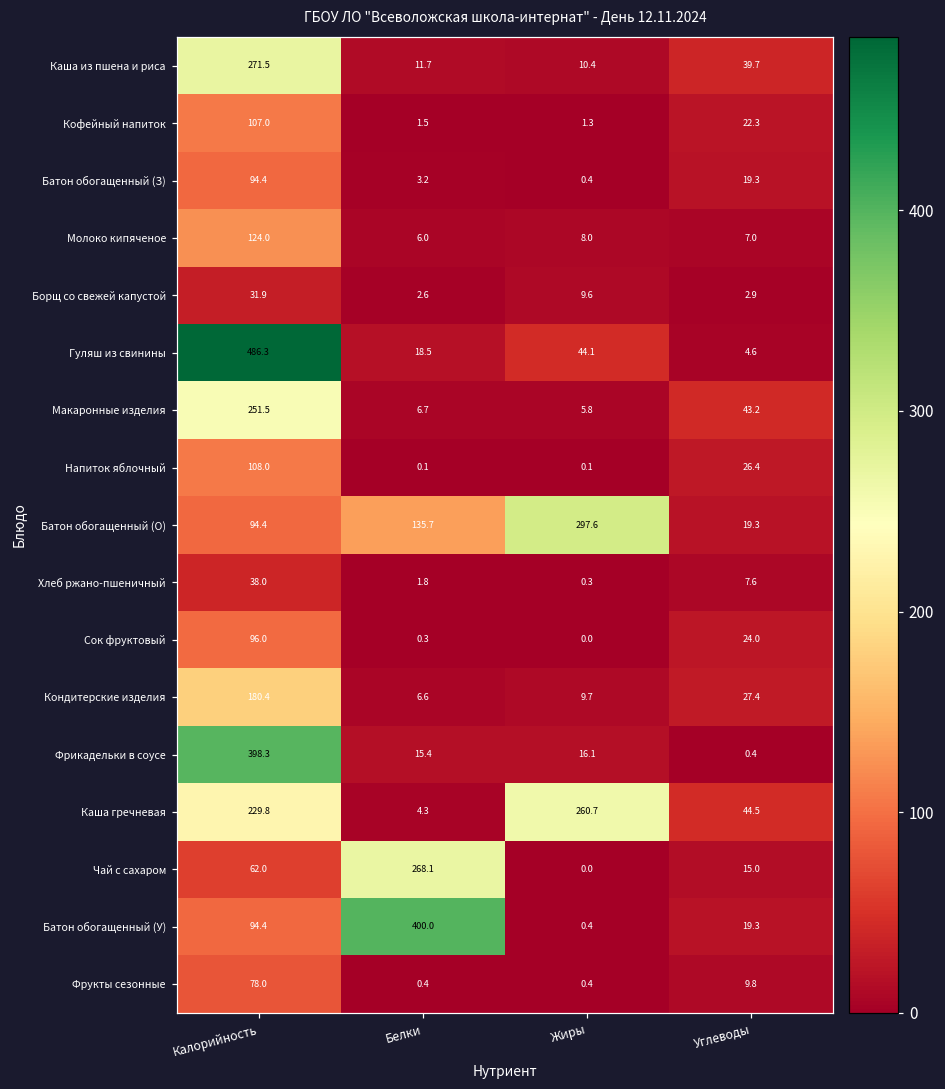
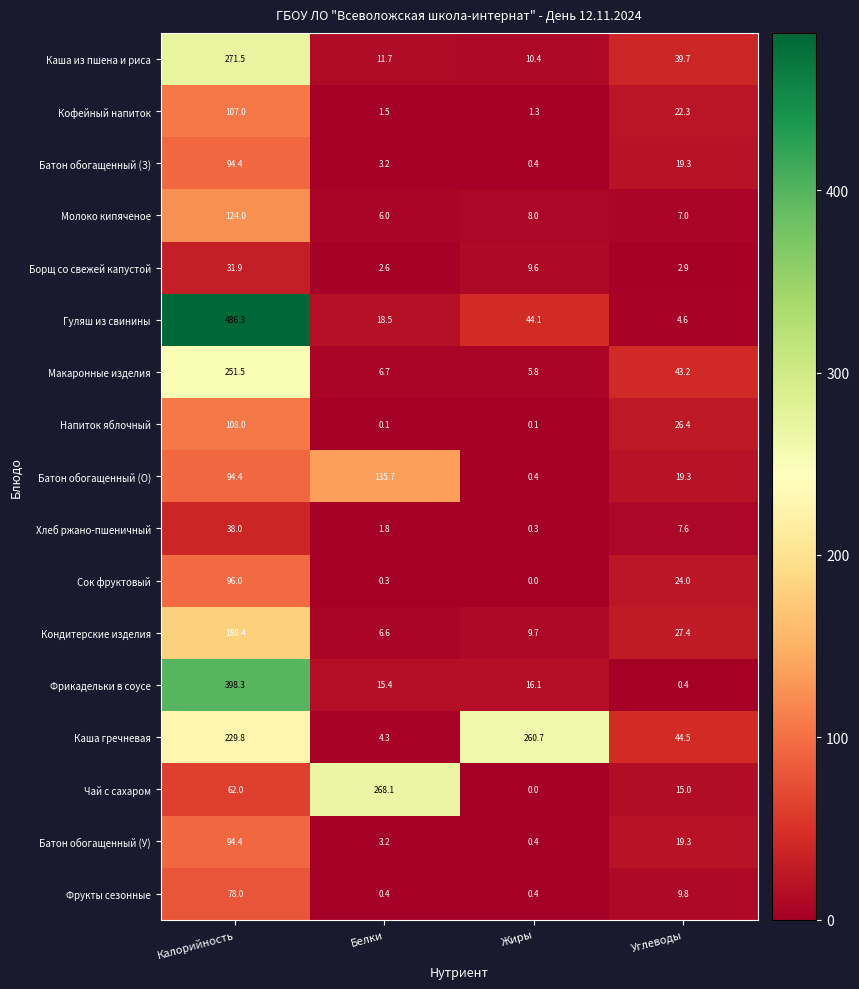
Батон обогащенный (О), Жиры: 297.6 -> 0.4
Батон обогащенный (У), Белки: 400.0 -> 3.2
